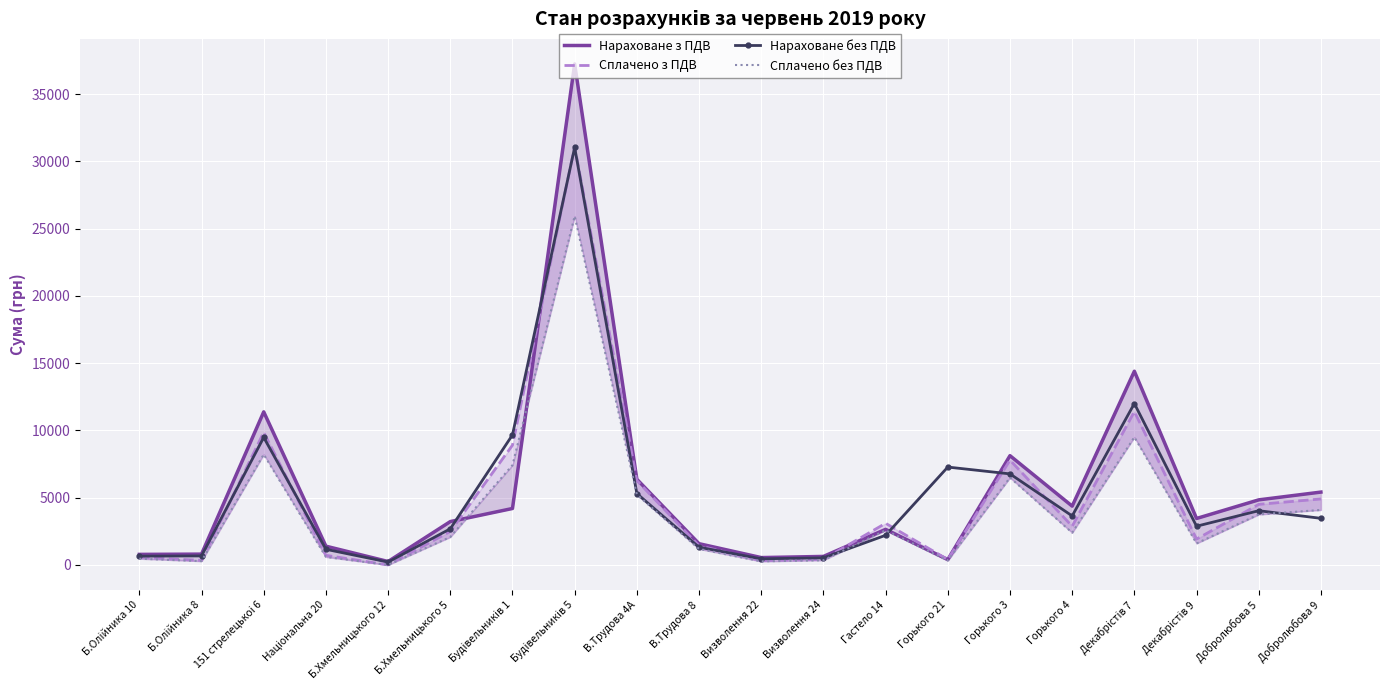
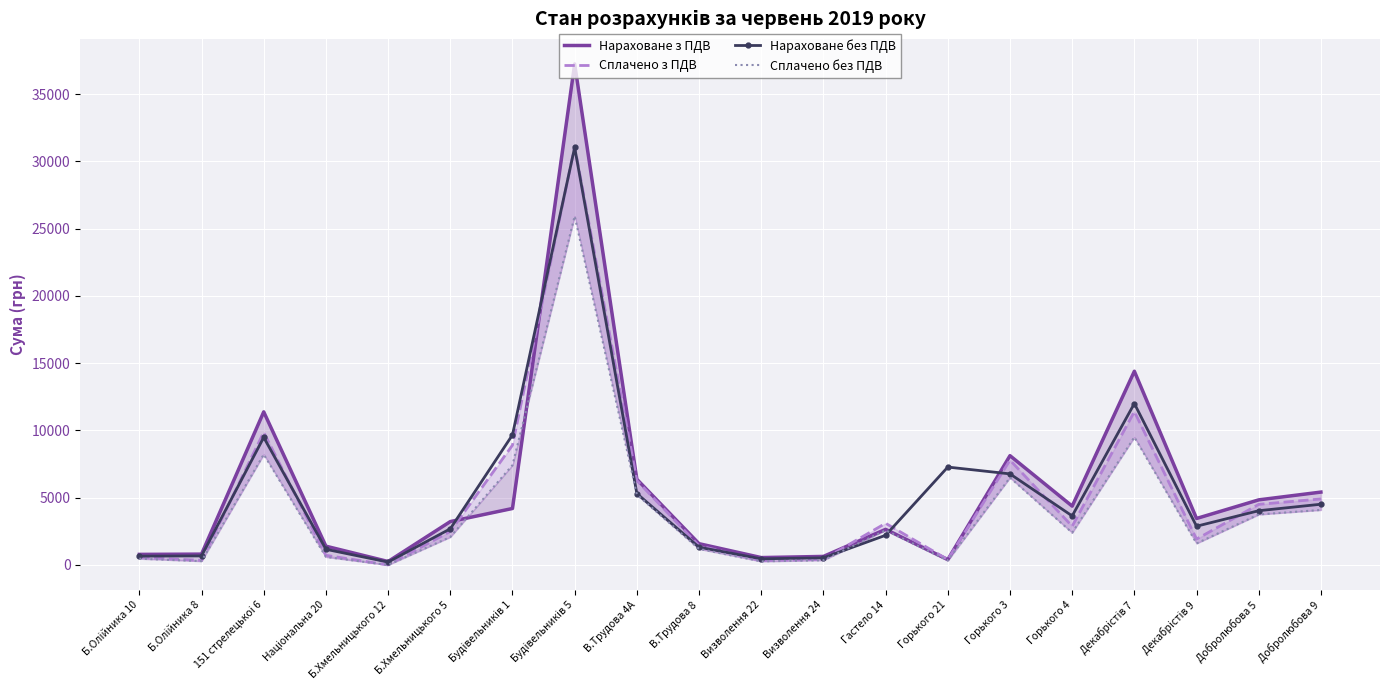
Нараховане без ПДВ, Добролюбова 9: 3500 -> 4500
